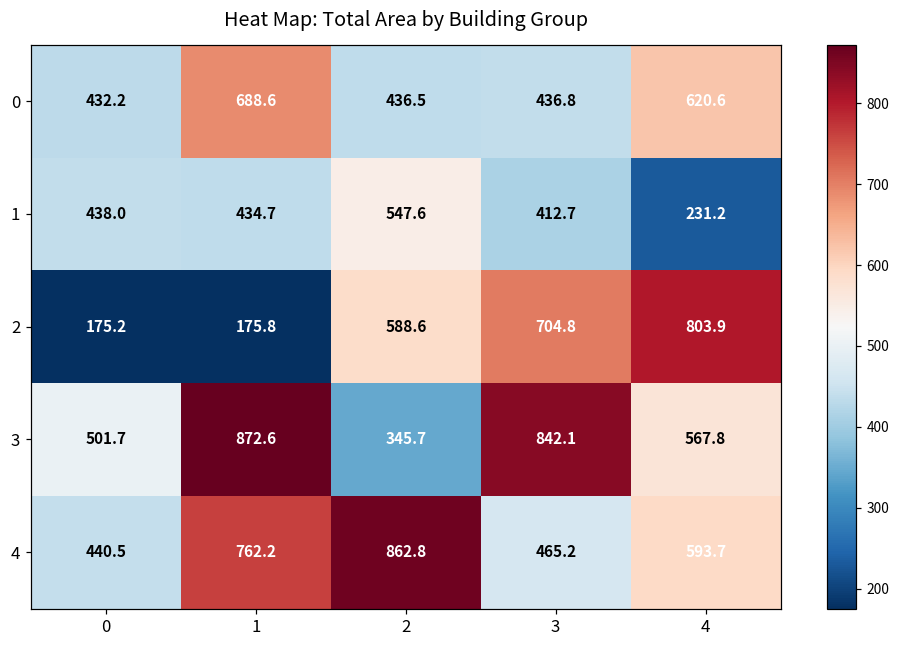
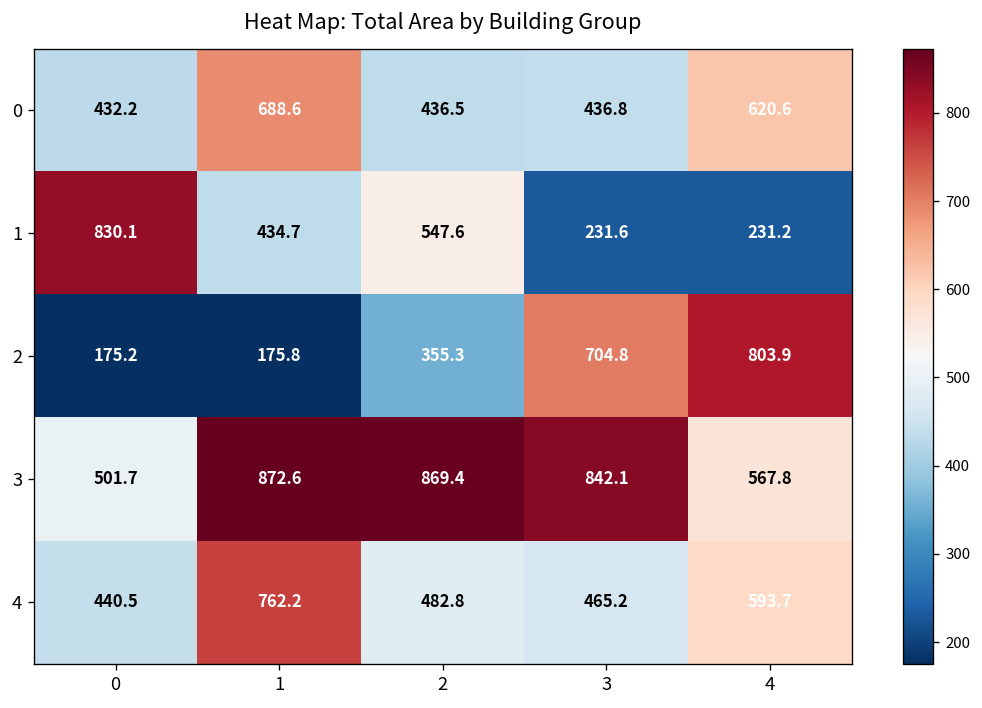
1, 0: 438.0 -> 830.1
1, 3: 412.7 -> 231.6
2, 2: 588.6 -> 355.3
3, 2: 345.7 -> 869.4
4, 2: 862.8 -> 482.8
